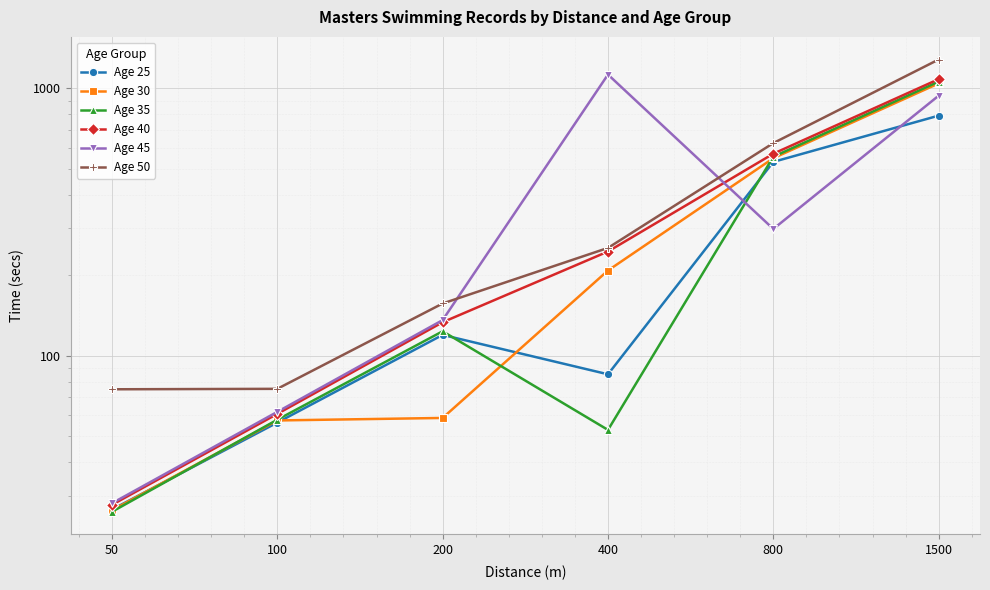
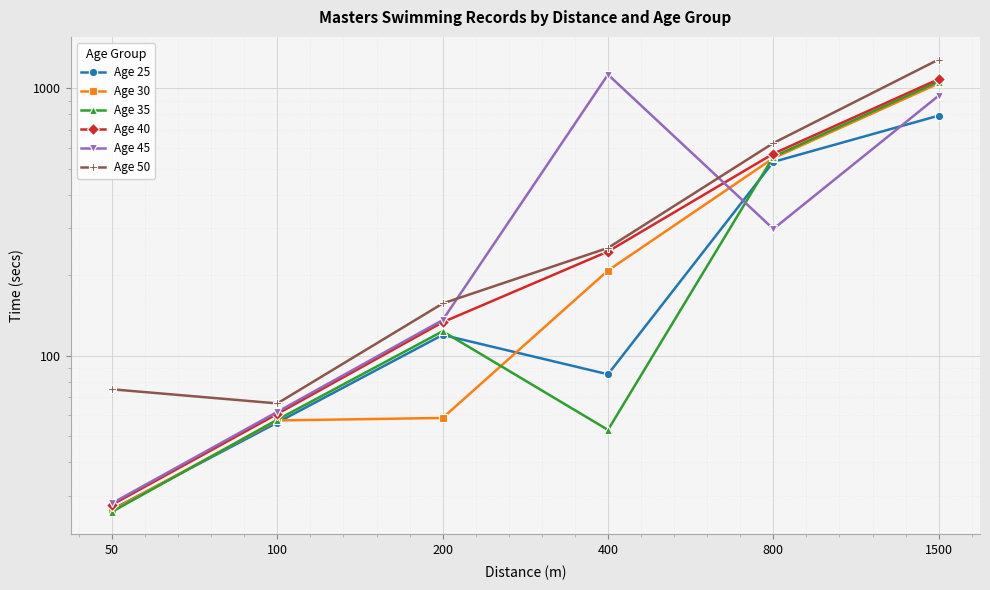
Age 50, 100: 75 -> 66
